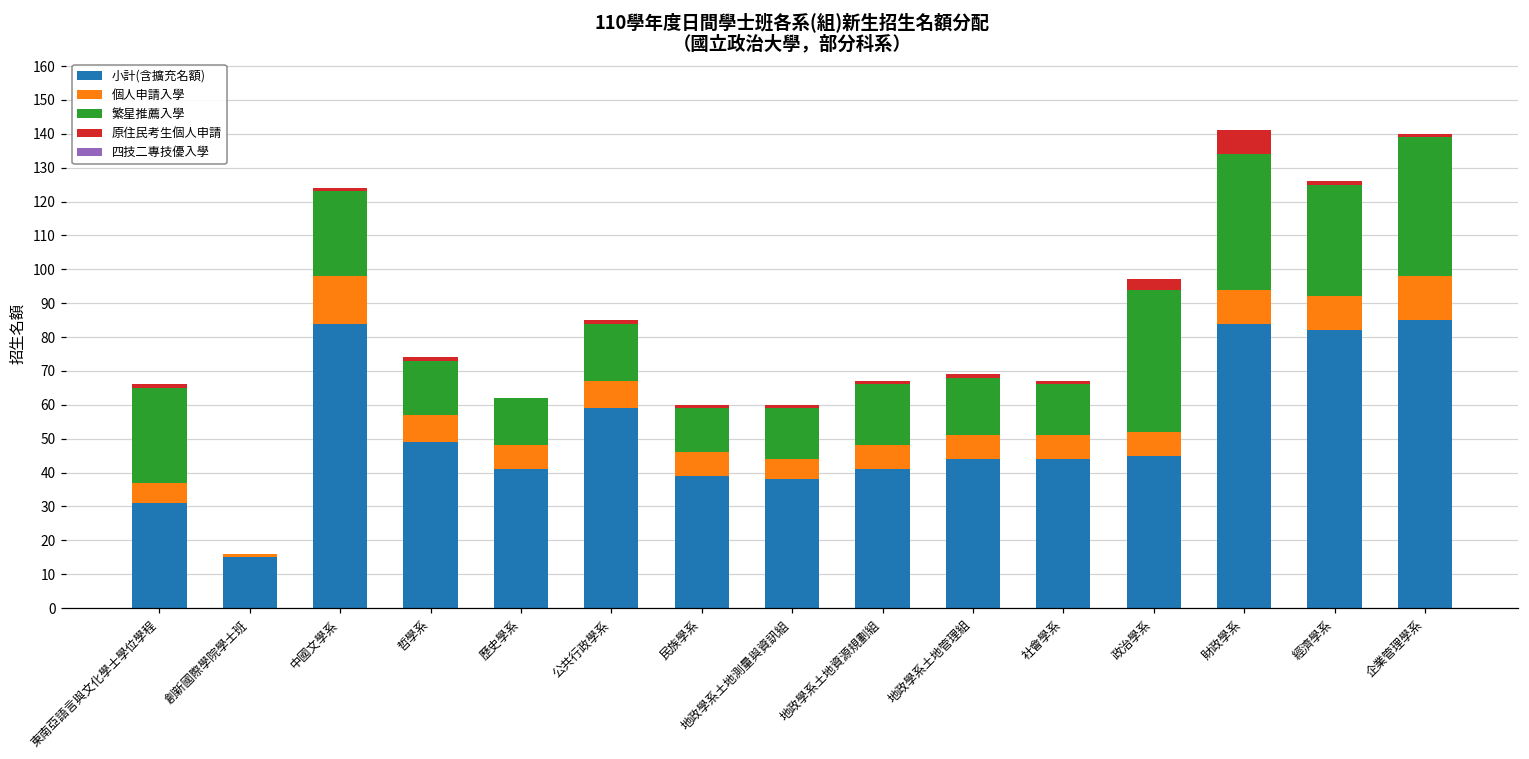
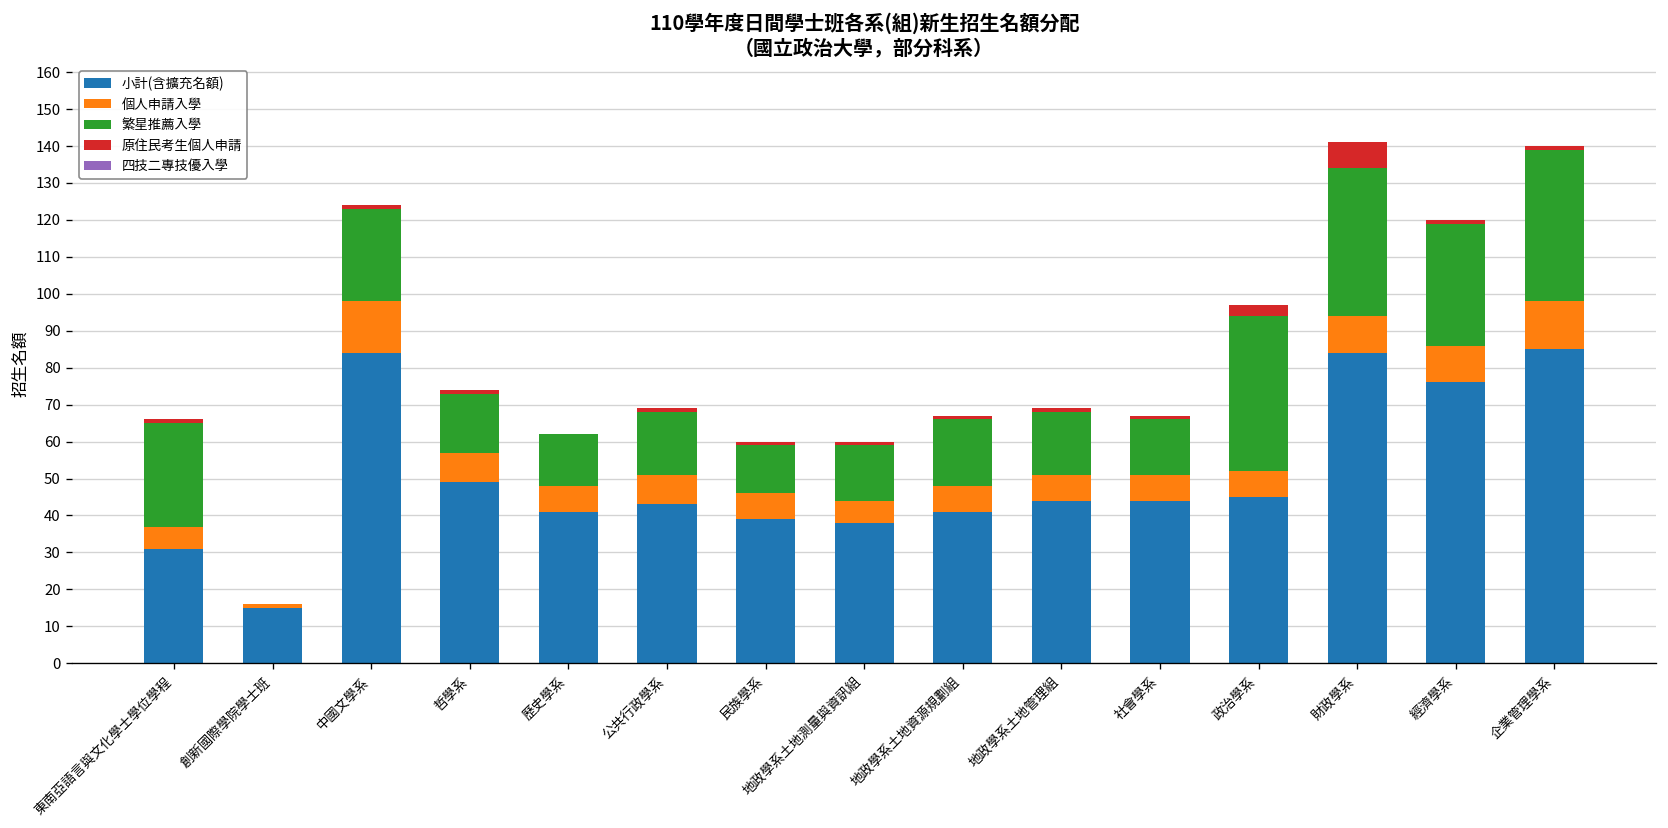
小計(含擴充名額), 公共行政學系: 59 -> 43
小計(含擴充名額), 經濟學系: 82 -> 76
